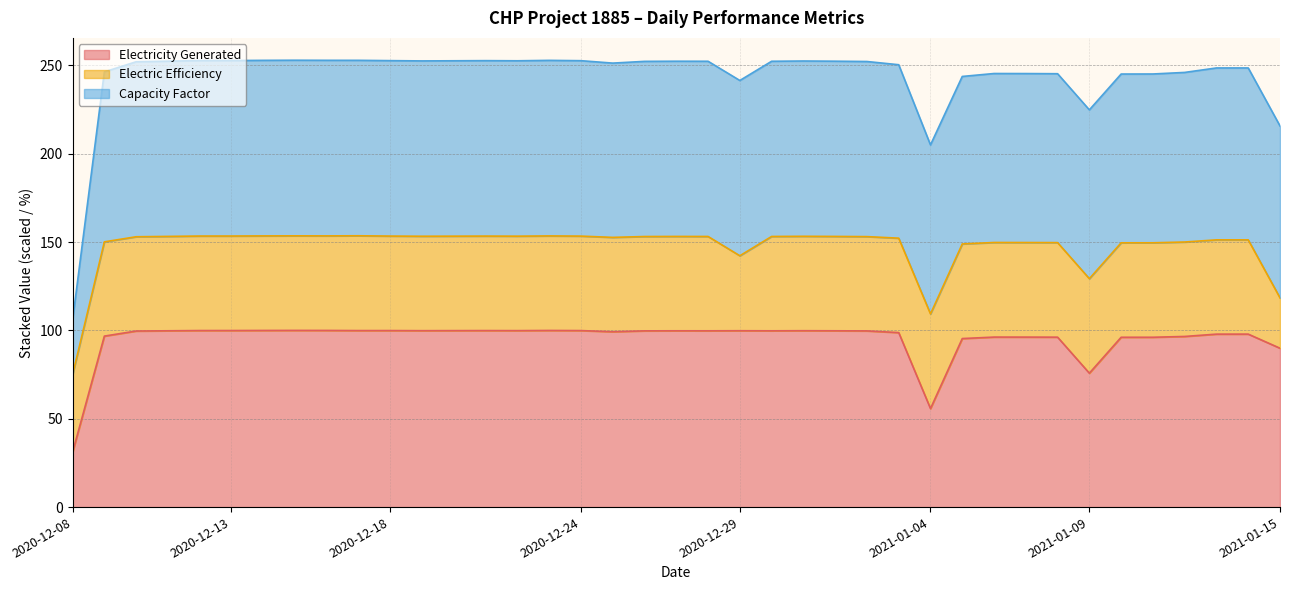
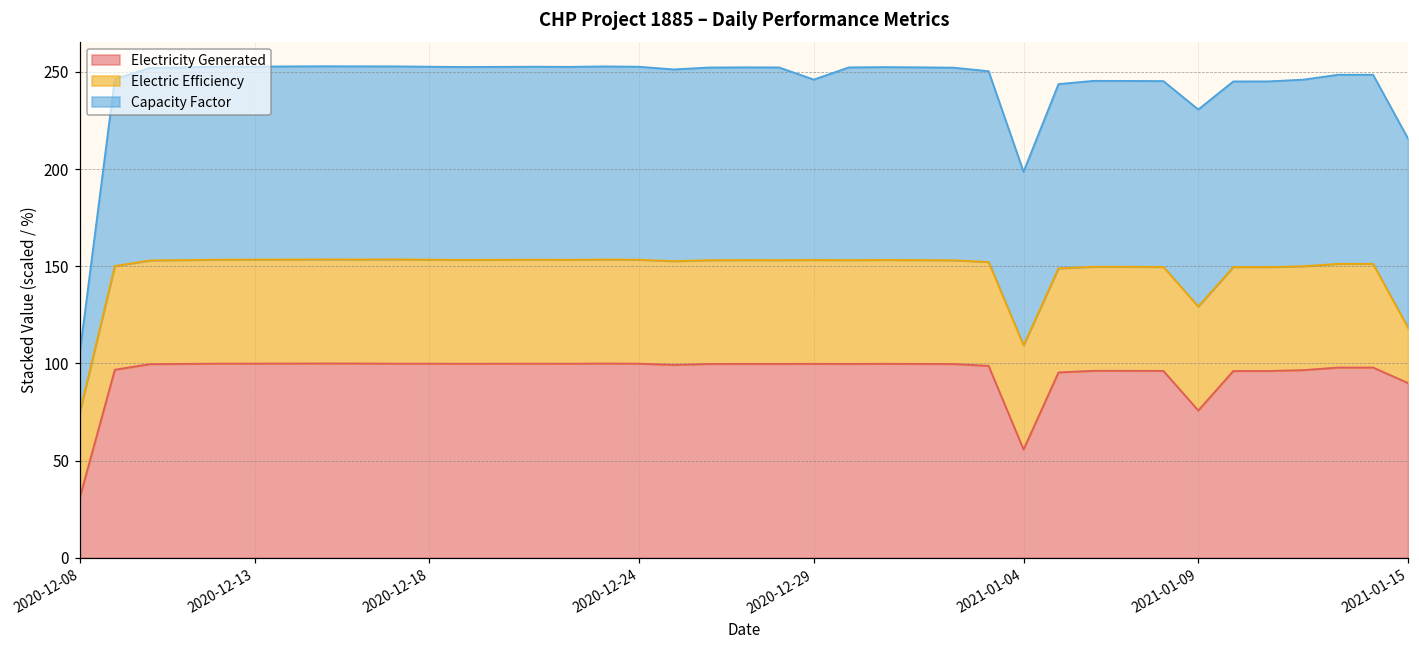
Electric Efficiency, 2020-12-29: 42 -> 53
Capacity Factor, 2020-12-29: 99 -> 93
Capacity Factor, 2021-01-04: 96 -> 89
Capacity Factor, 2021-01-09: 96 -> 101
